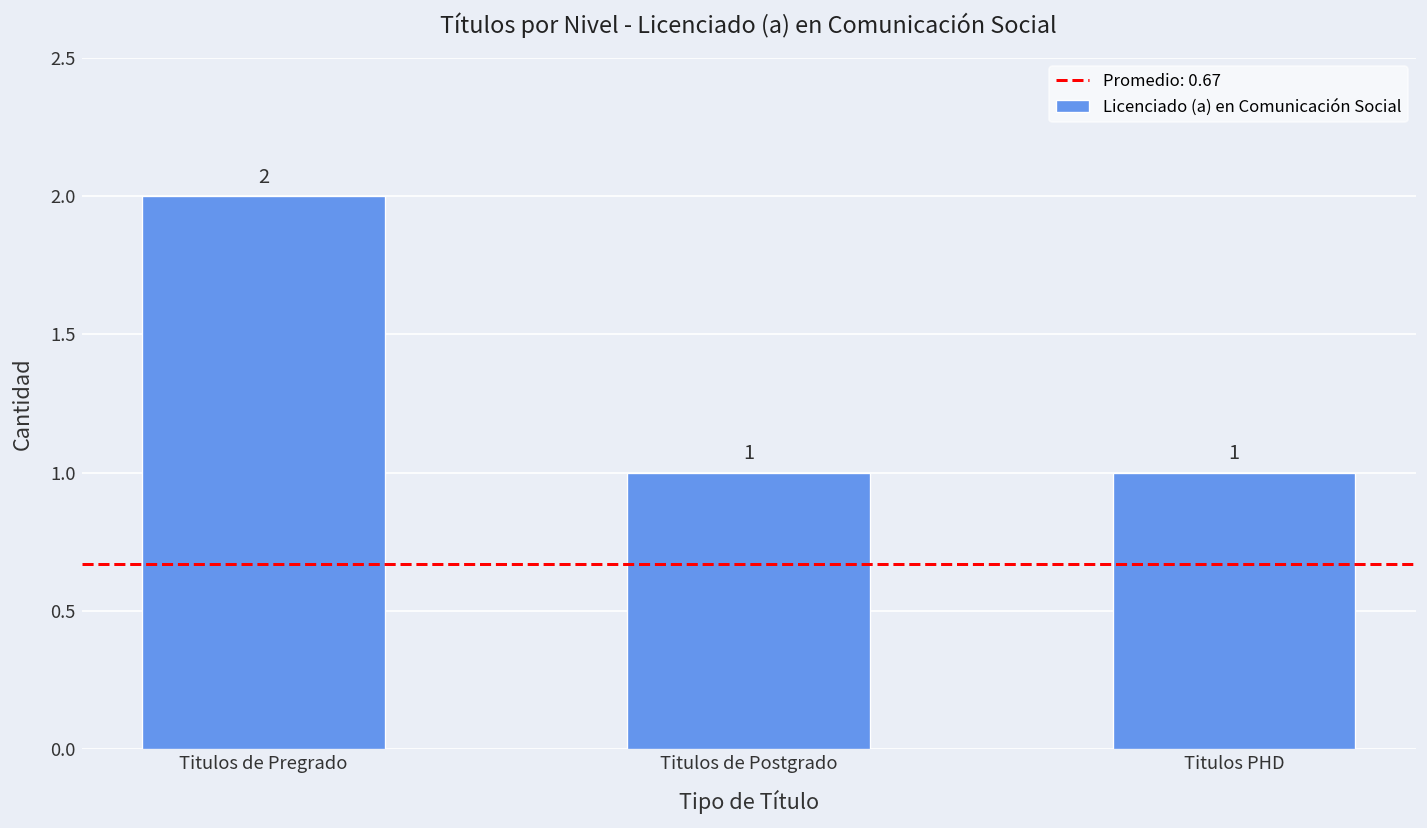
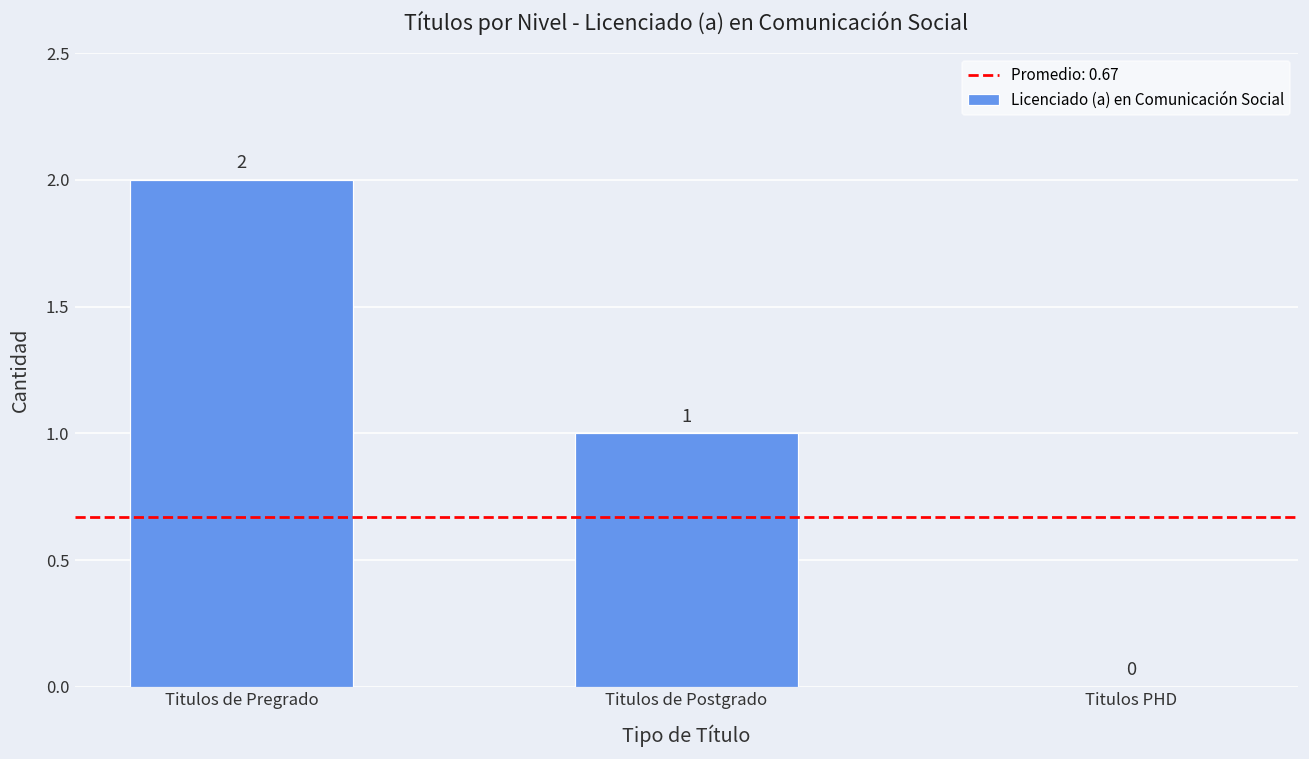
Titulos PHD: 1 -> 0
